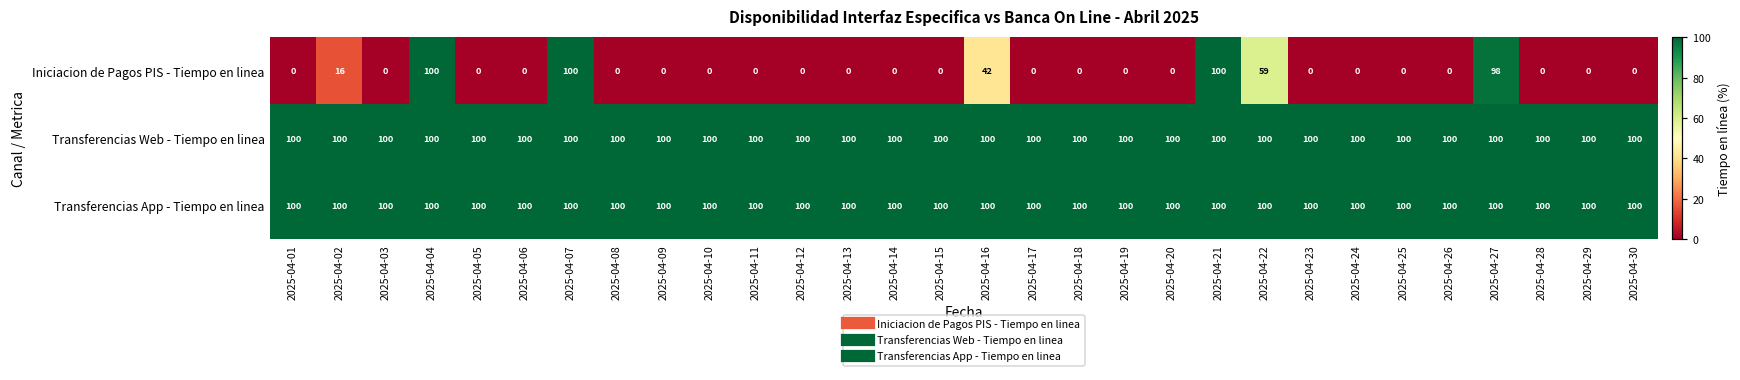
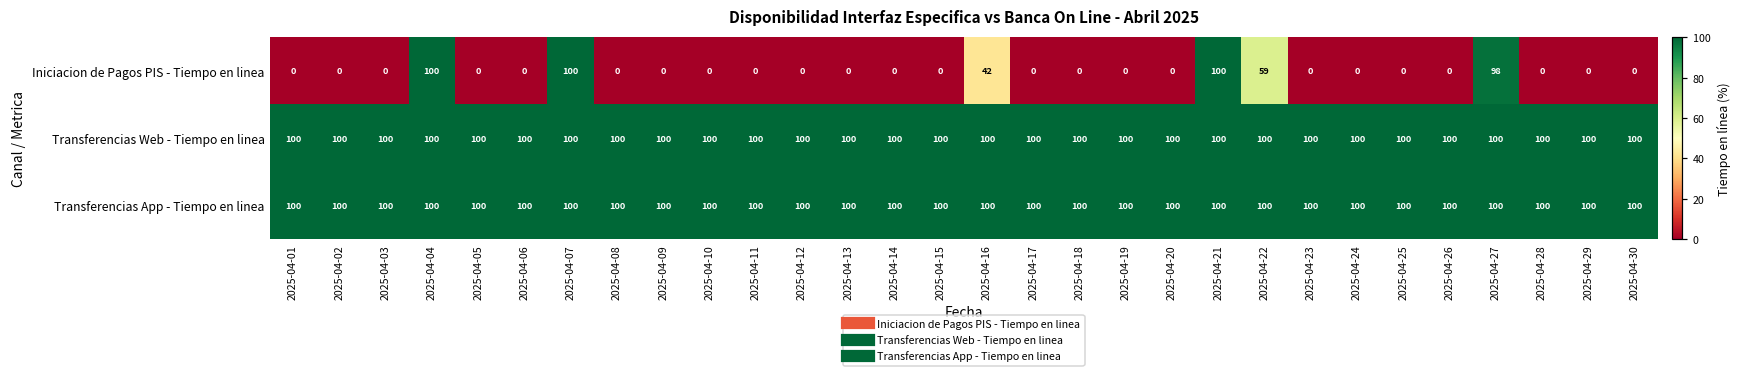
Iniciacion de Pagos PIS - Tiempo en linea, 2025-04-02: 16 -> 0
